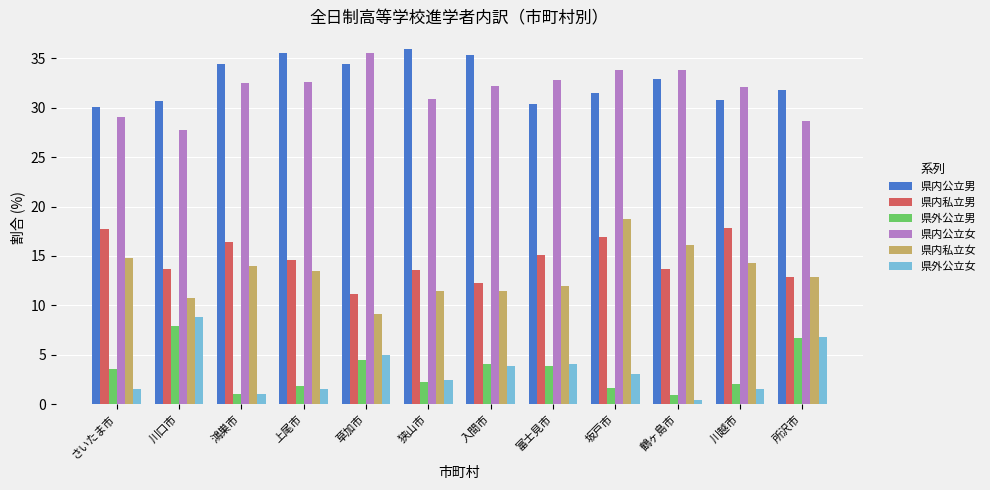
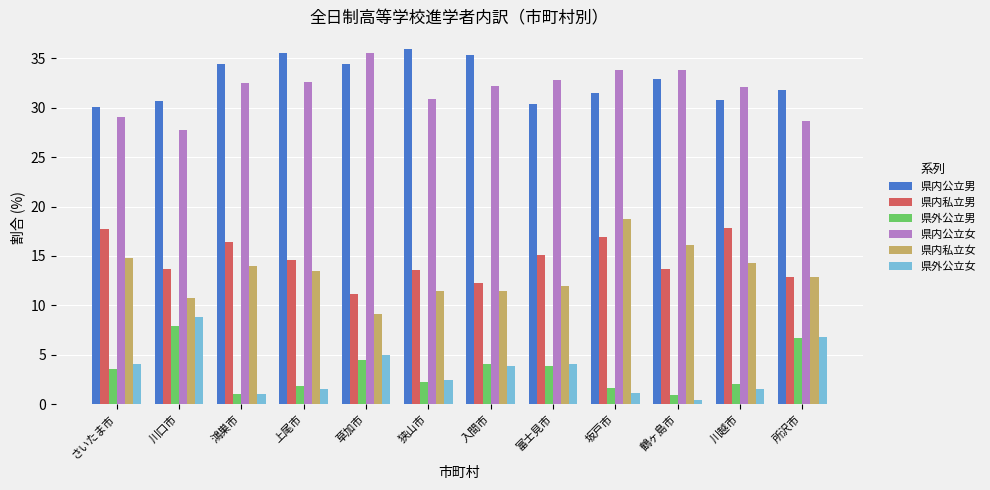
県外公立女, さいたま市: 2 -> 4
県外公立女, 坂戸市: 3 -> 1
